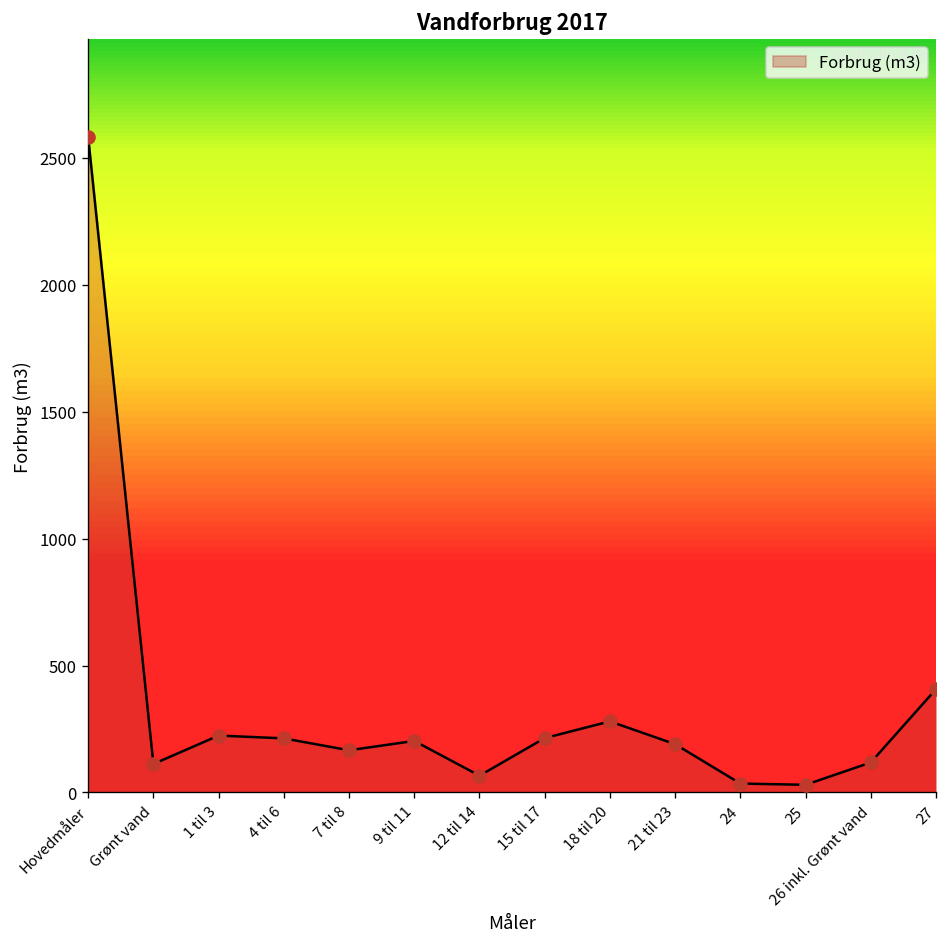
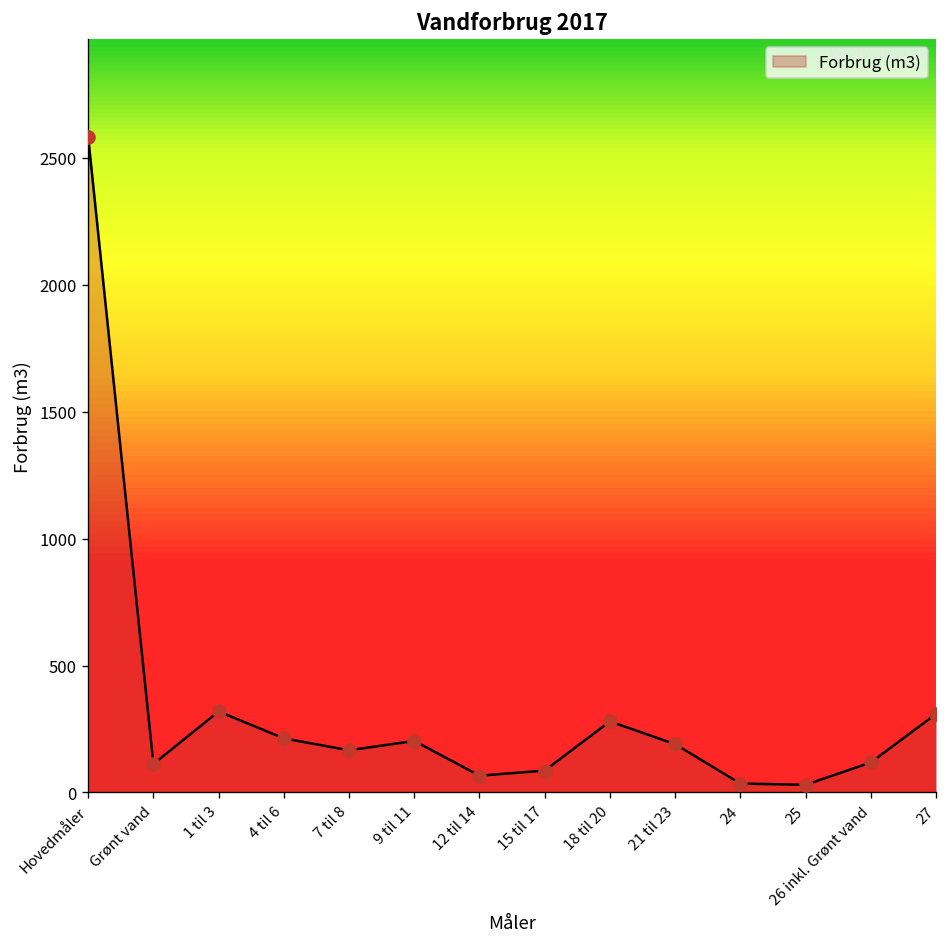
1 til 3: 220 -> 320
15 til 17: 210 -> 90
27: 410 -> 310
